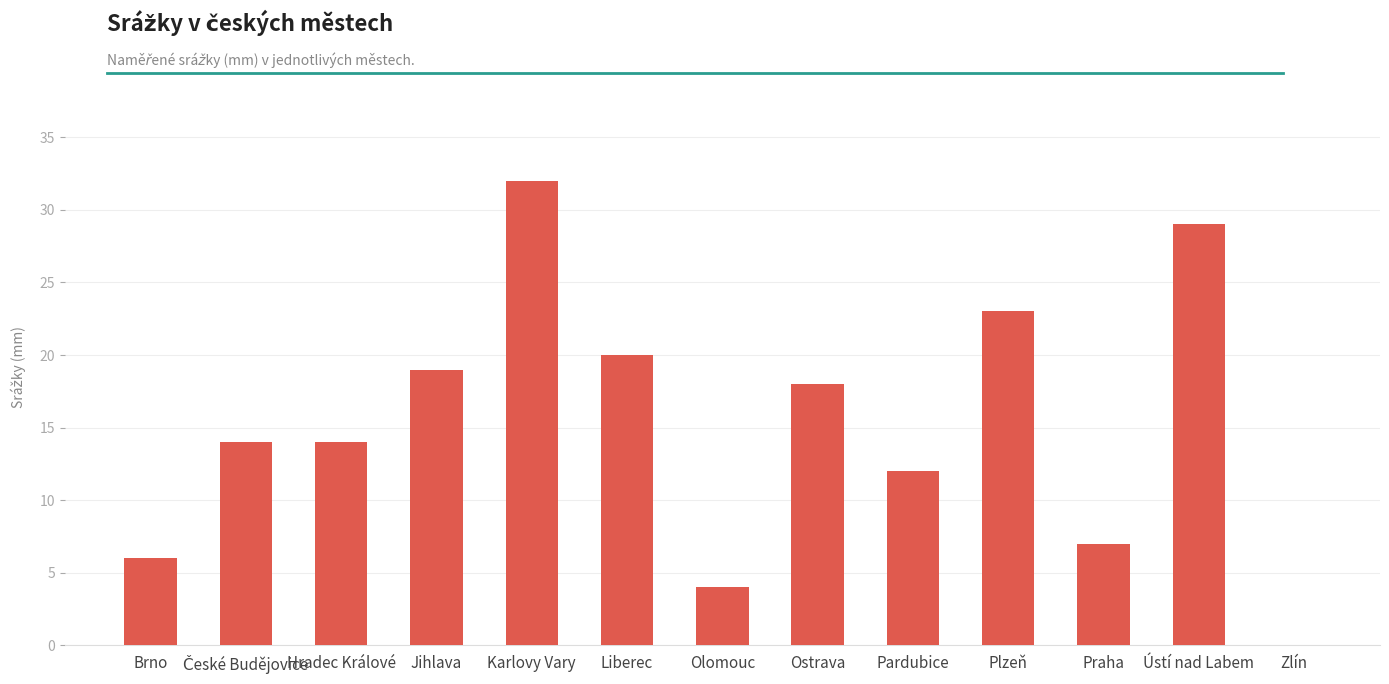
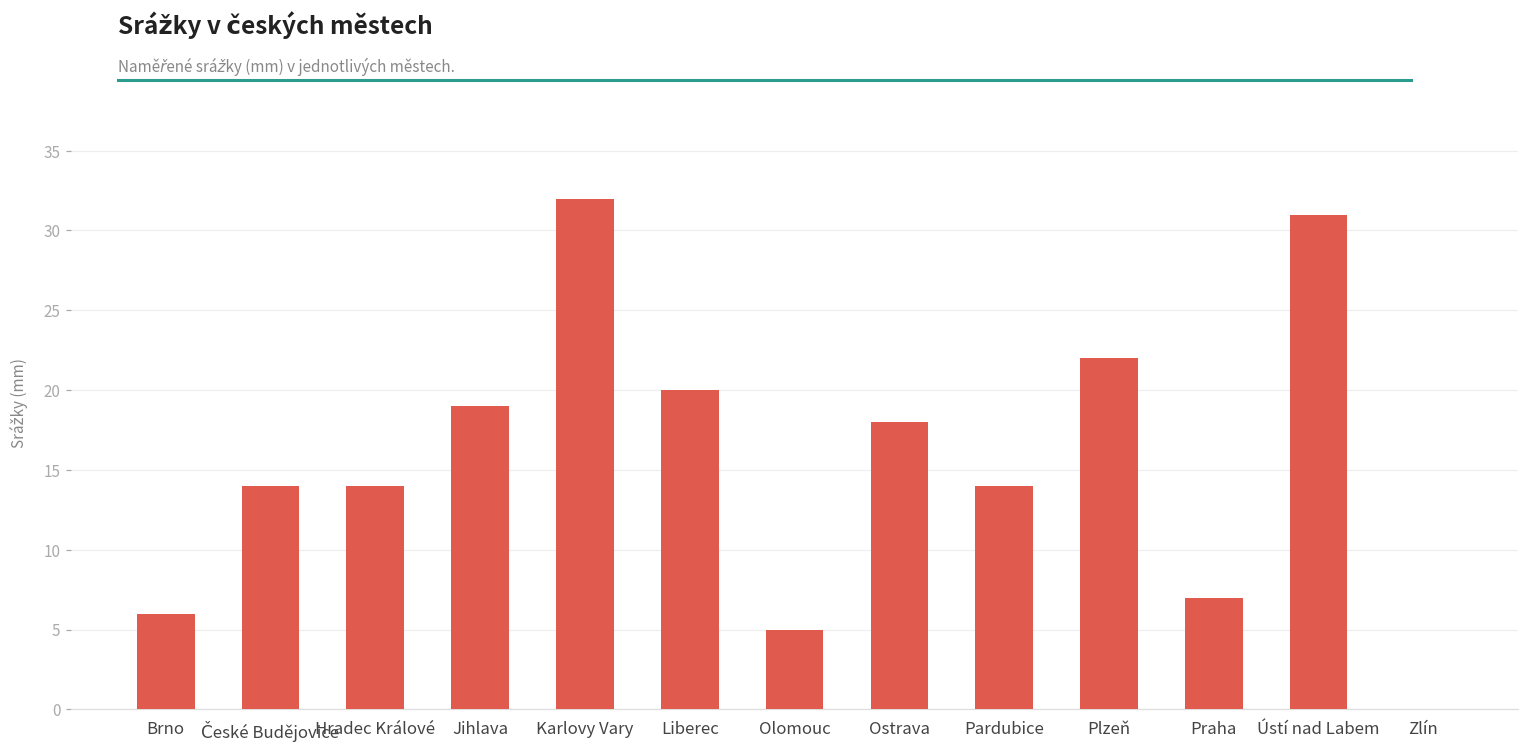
Olomouc: 4 -> 5
Pardubice: 12 -> 14
Plzeň: 23 -> 22
Ústí nad Labem: 29 -> 31
